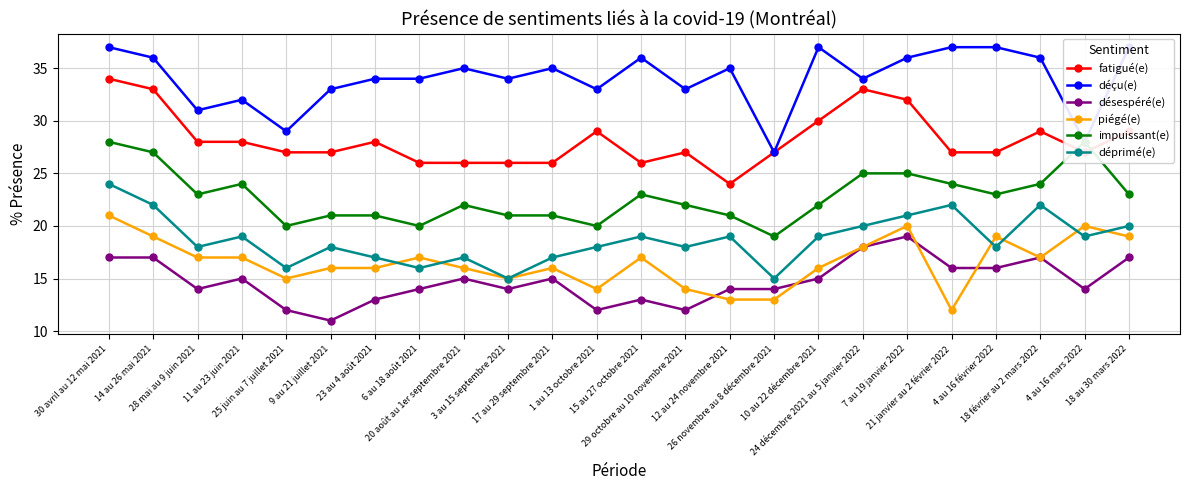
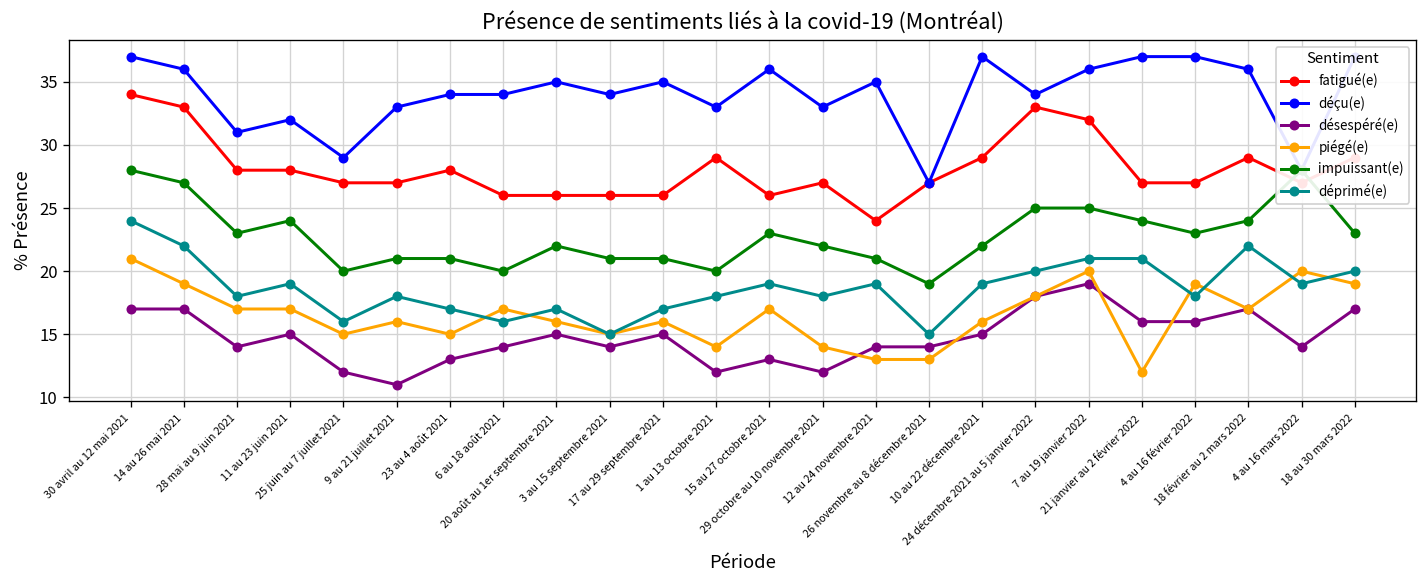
piégé(e), 23 au 4 août 2021: 16 -> 15
fatigué(e), 10 au 22 décembre 2021: 30 -> 29
déprimé(e), 21 janvier au 2 février 2022: 22 -> 21
